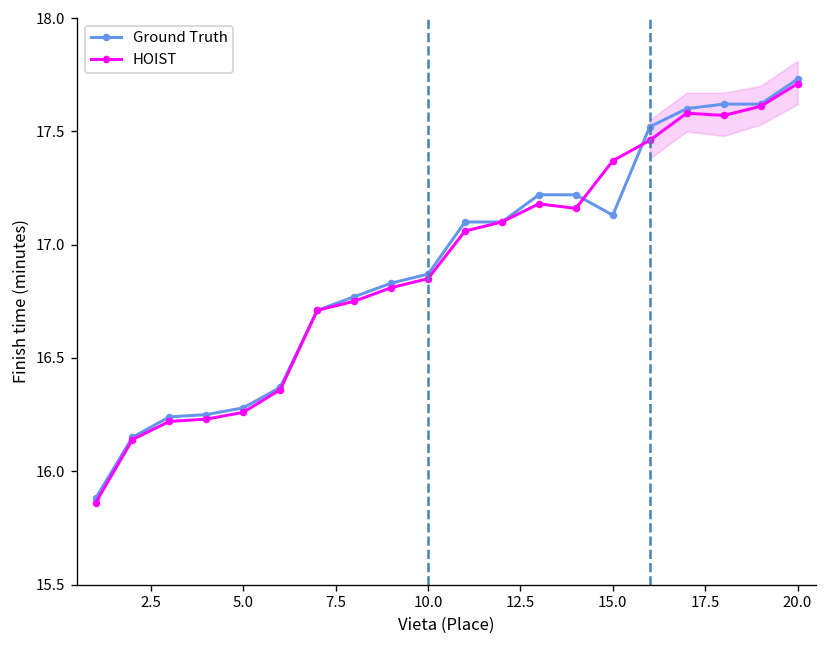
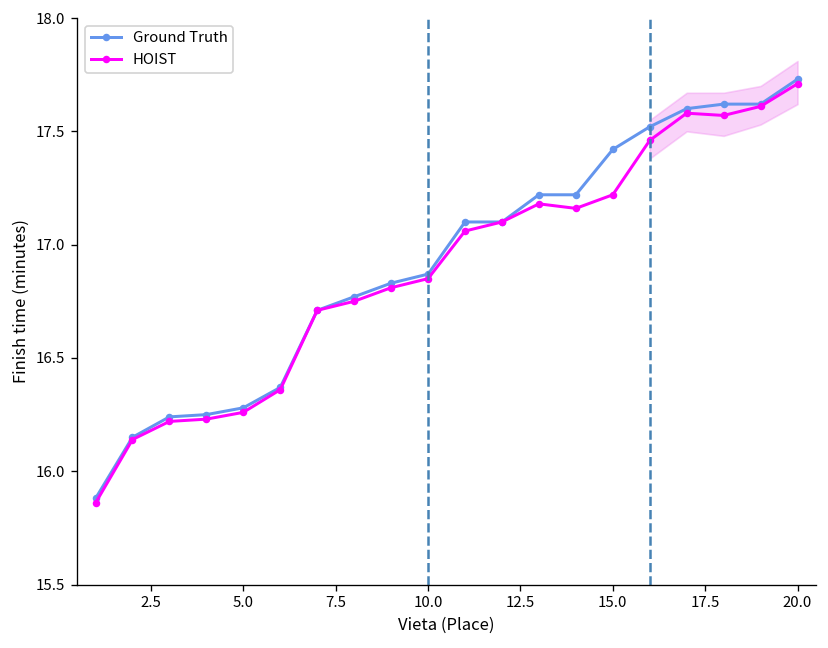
Ground Truth, 15.0: 17.13 -> 17.42
HOIST, 15.0: 17.37 -> 17.22
